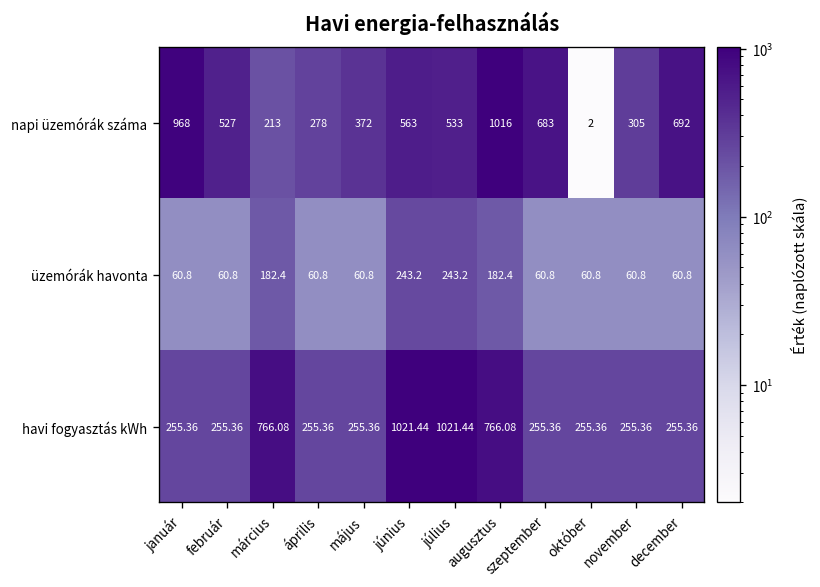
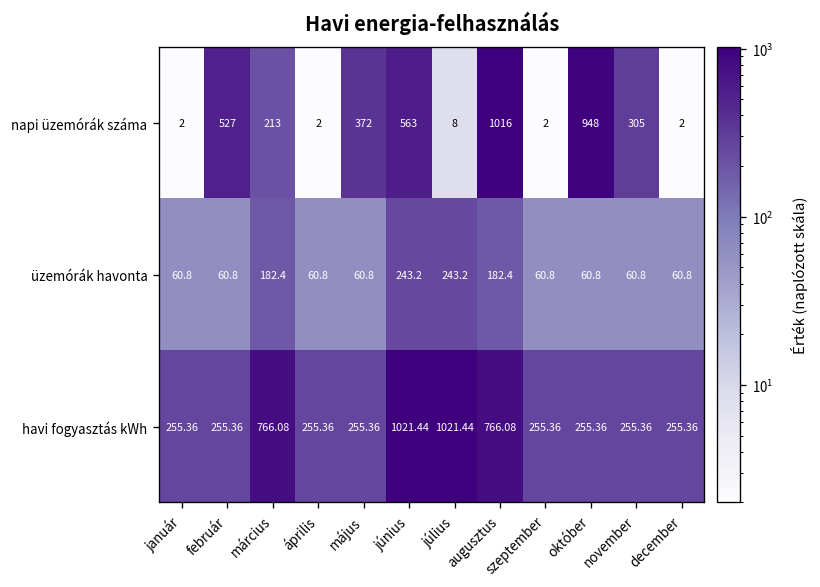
napi üzemórák száma, január: 968 -> 2
napi üzemórák száma, április: 278 -> 2
napi üzemórák száma, július: 533 -> 8
napi üzemórák száma, szeptember: 683 -> 2
napi üzemórák száma, október: 2 -> 948
napi üzemórák száma, december: 692 -> 2
